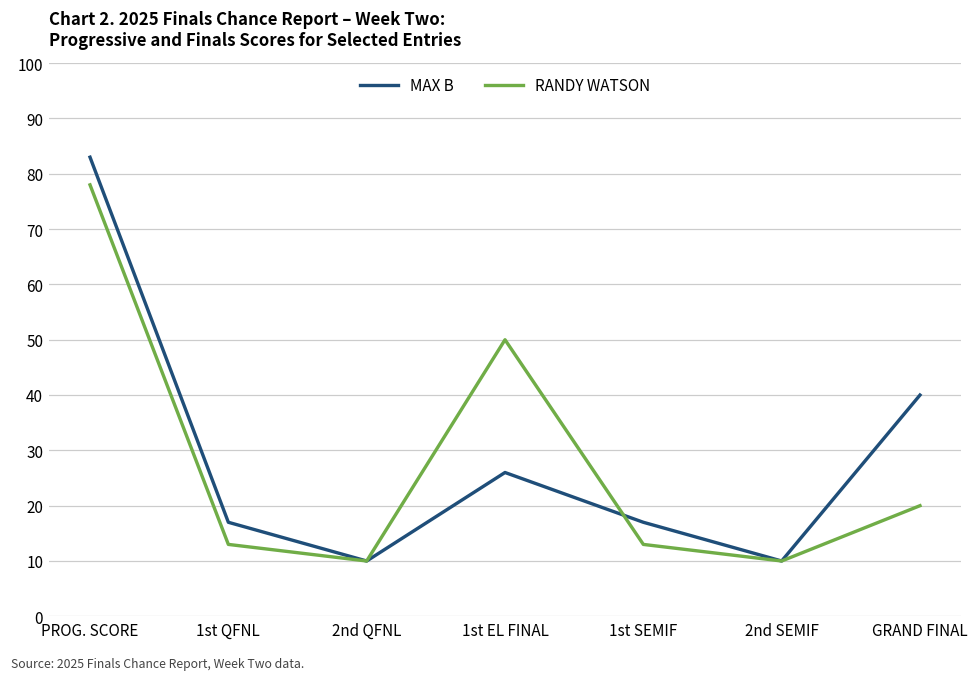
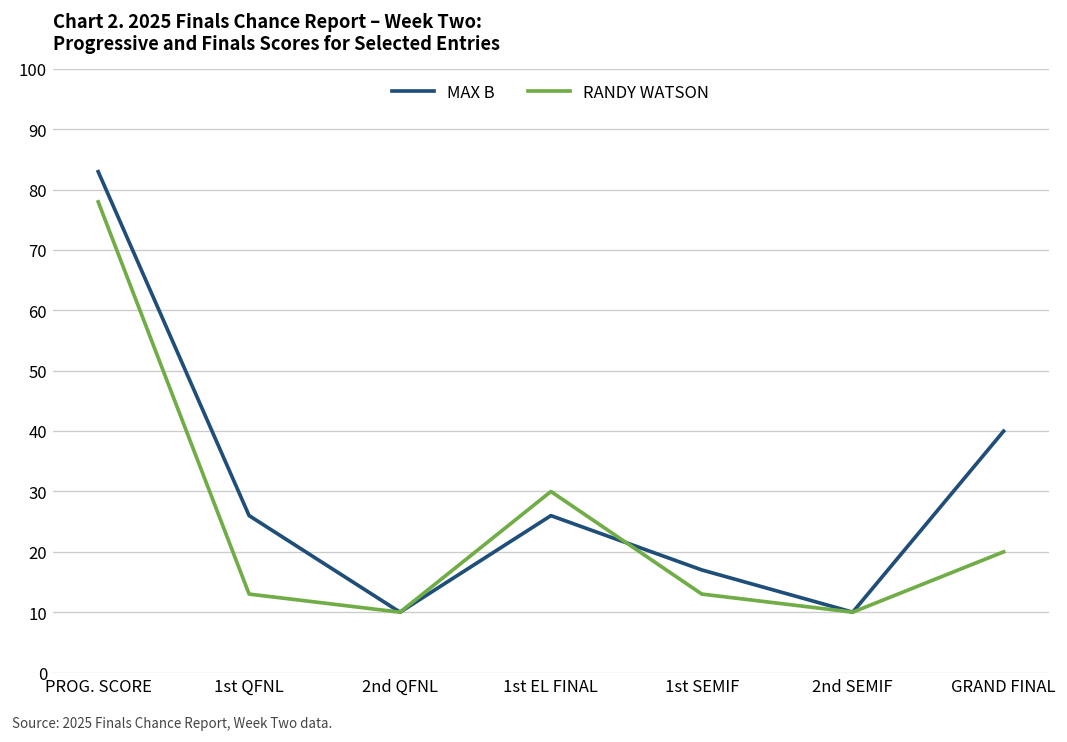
MAX B, 1st QFNL: 17 -> 26
RANDY WATSON, 1st EL FINAL: 50 -> 30
